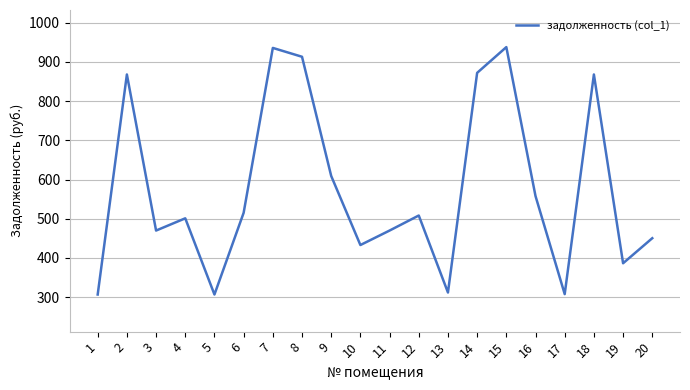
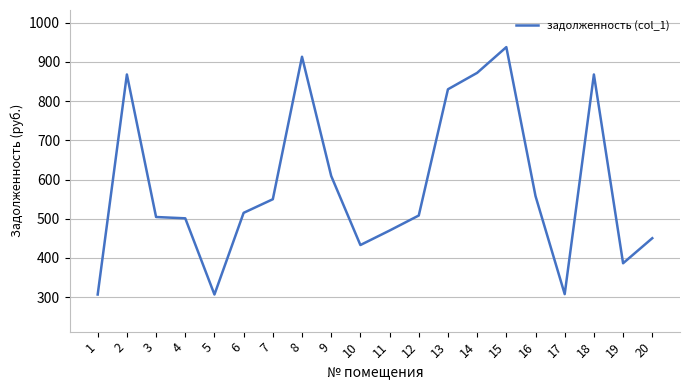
3: 470 -> 500
7: 940 -> 550
13: 310 -> 830
